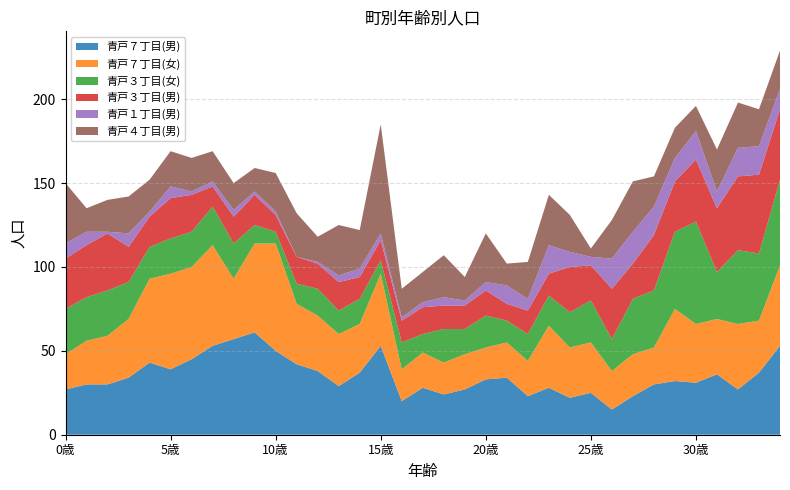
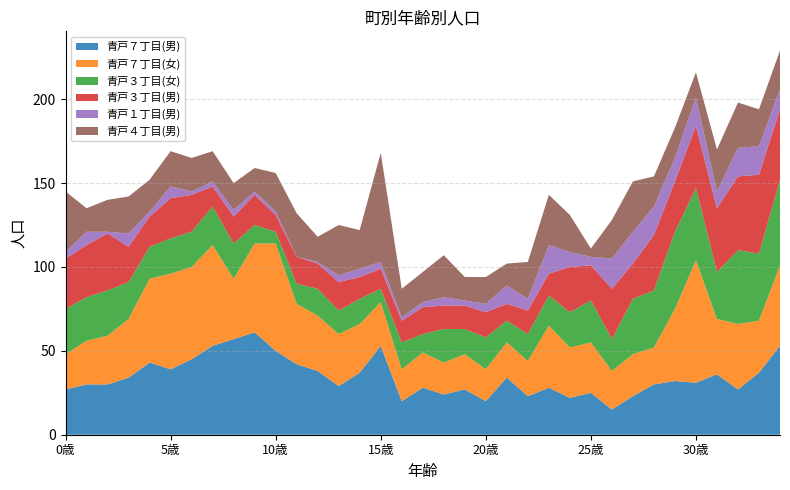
青戸１丁目(男), 0歳: 9 -> 4
青戸７丁目(女), 15歳: 43 -> 26
青戸７丁目(男), 20歳: 33 -> 20
青戸４丁目(男), 20歳: 29 -> 16
青戸７丁目(女), 30歳: 35 -> 73
青戸３丁目(女), 30歳: 61 -> 43
